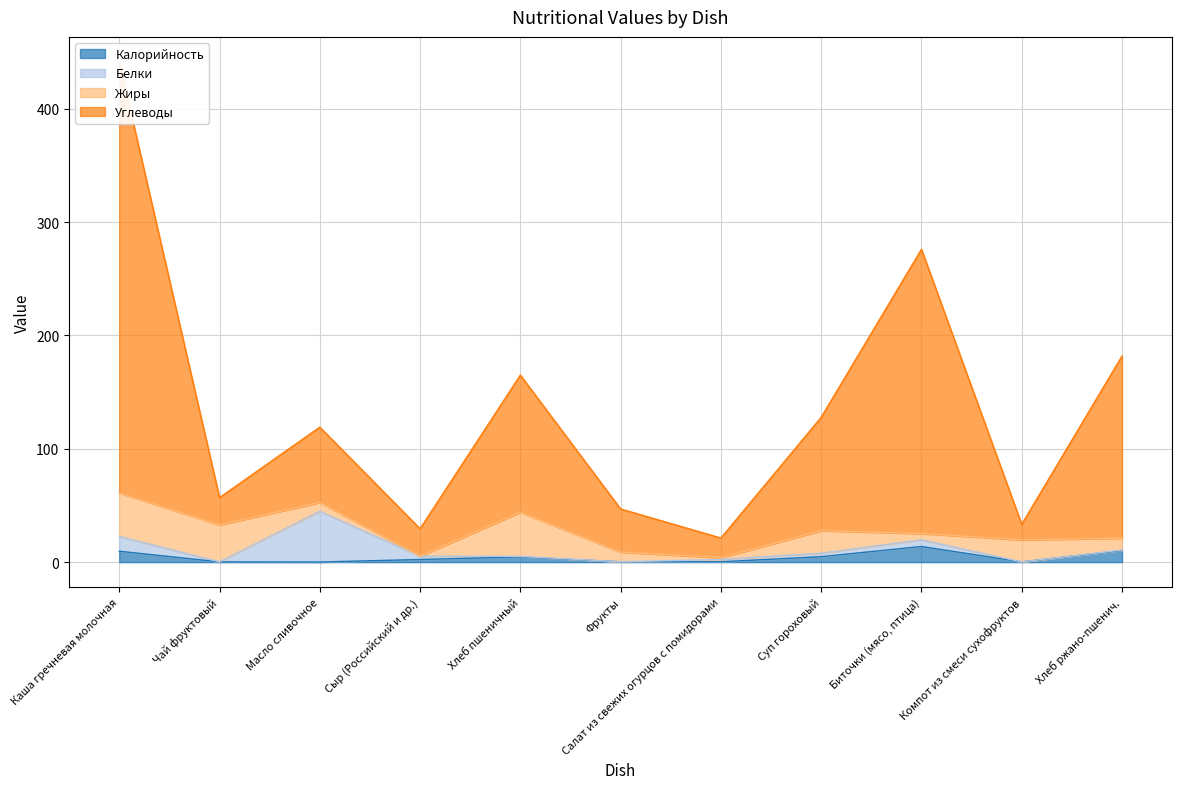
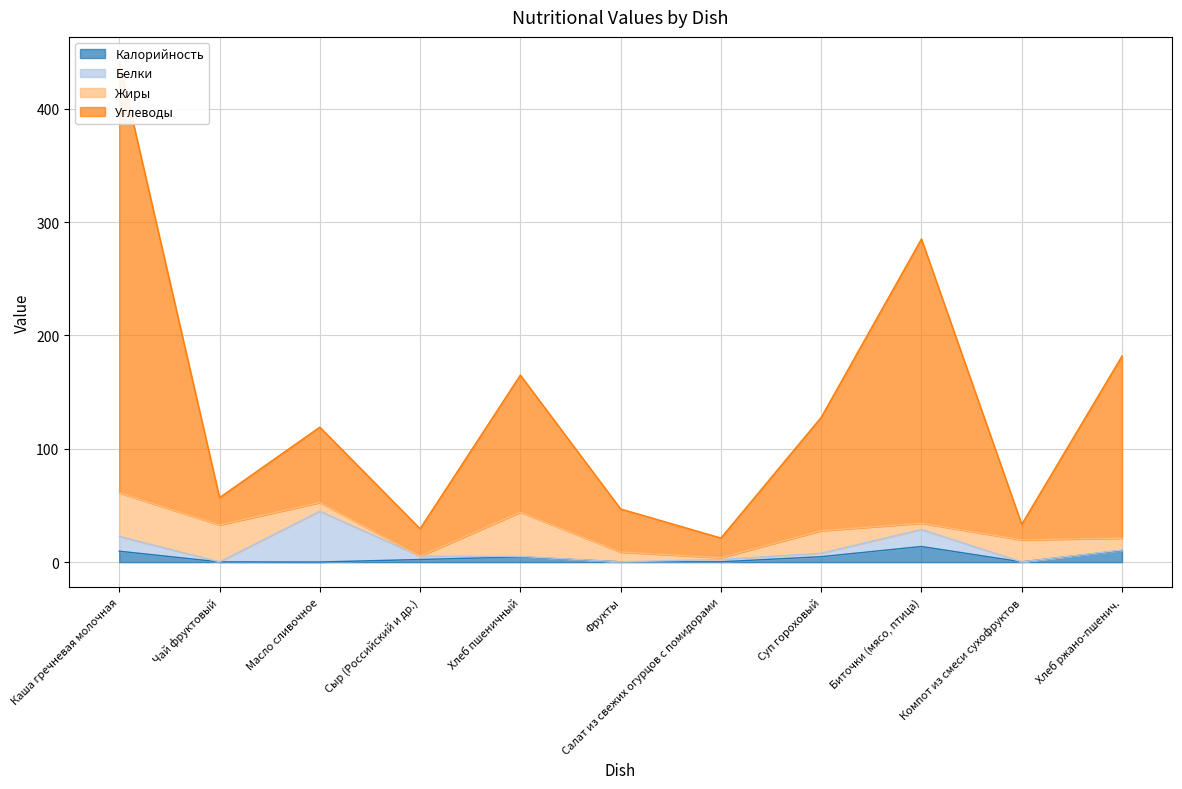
Белки, Биточки (мясо, птица): 6 -> 15
